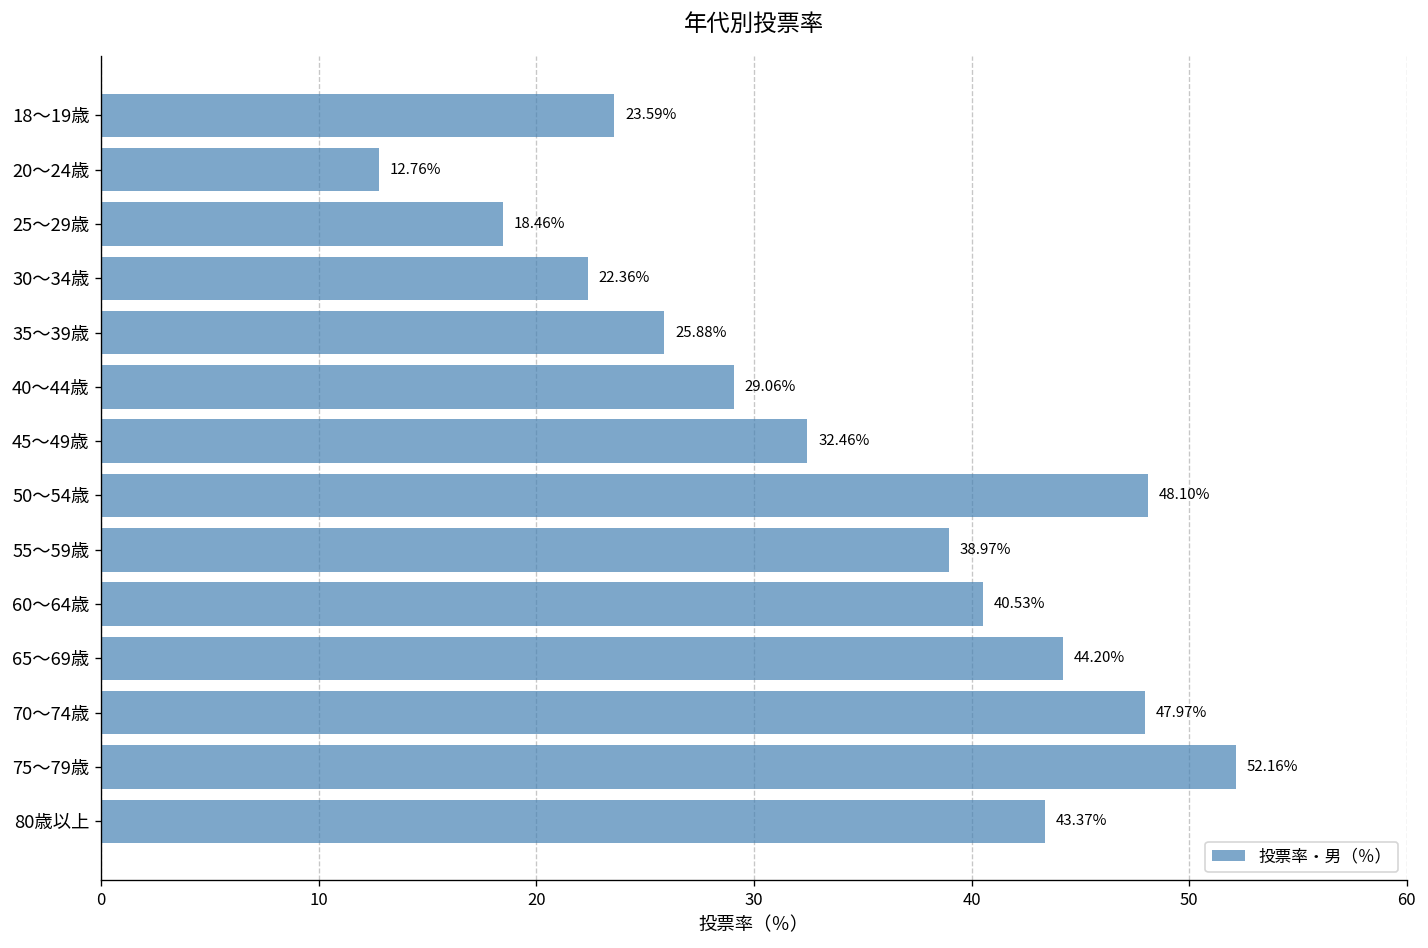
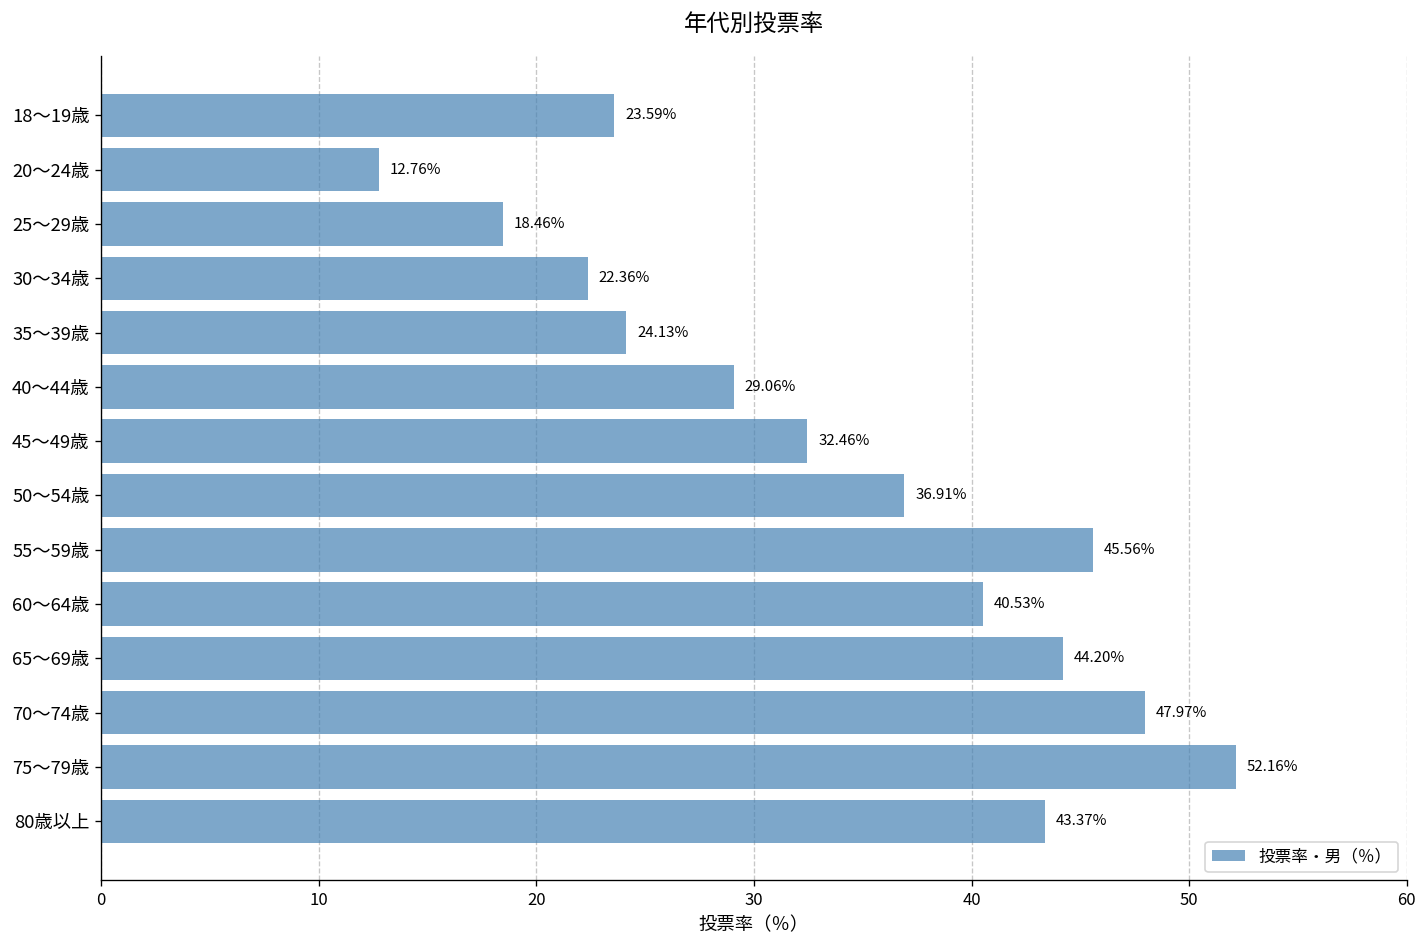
35～39歳: 25.88% -> 24.13%
50～54歳: 48.10% -> 36.91%
55～59歳: 38.97% -> 45.56%
